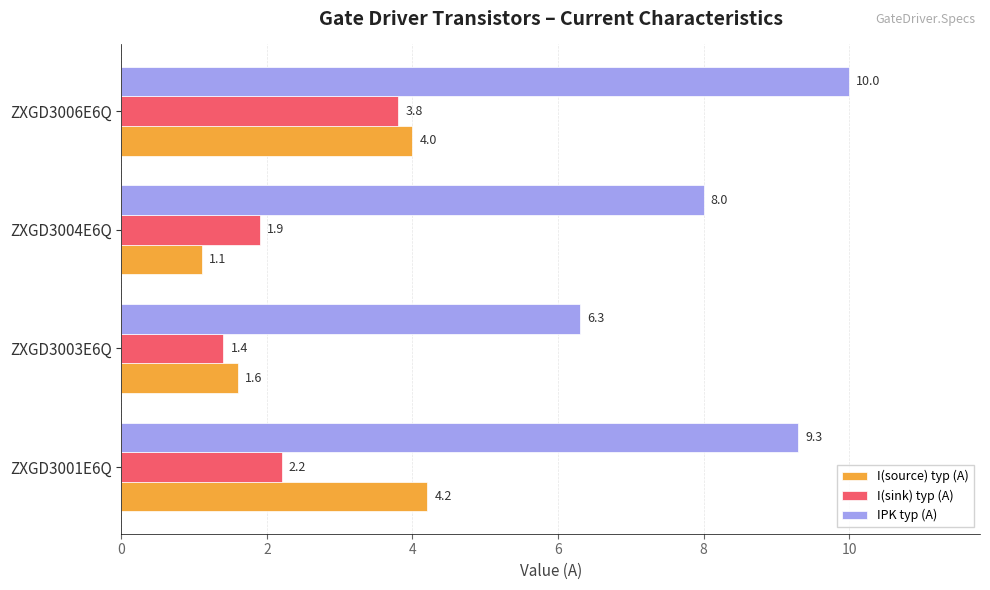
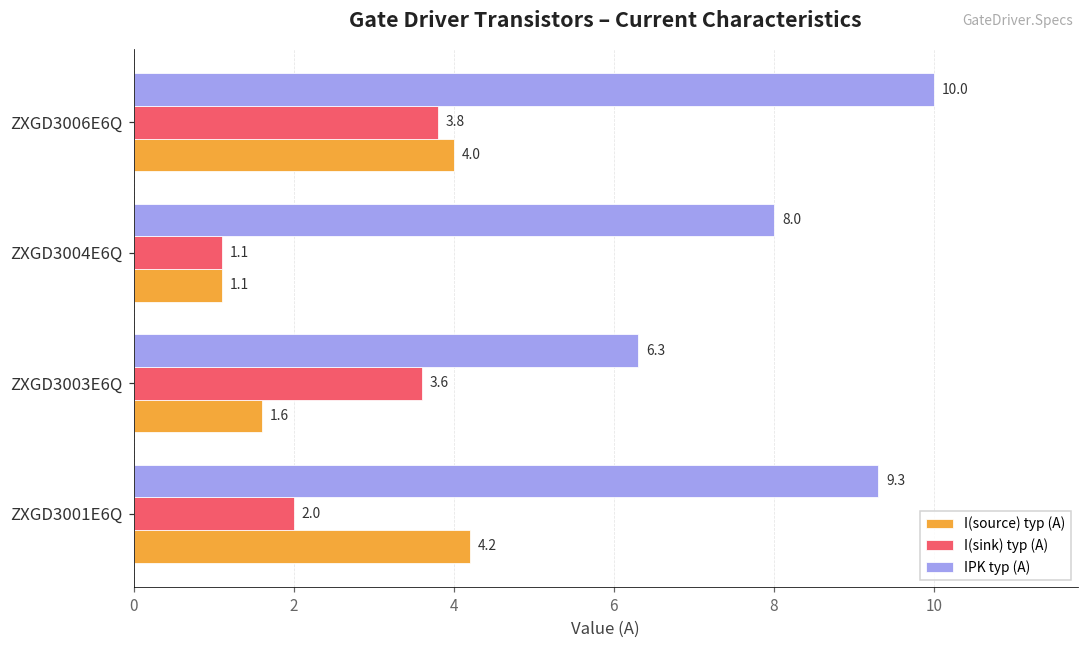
I(sink) typ (A), ZXGD3004E6Q: 1.9 -> 1.1
I(sink) typ (A), ZXGD3003E6Q: 1.4 -> 3.6
I(sink) typ (A), ZXGD3001E6Q: 2.2 -> 2.0
